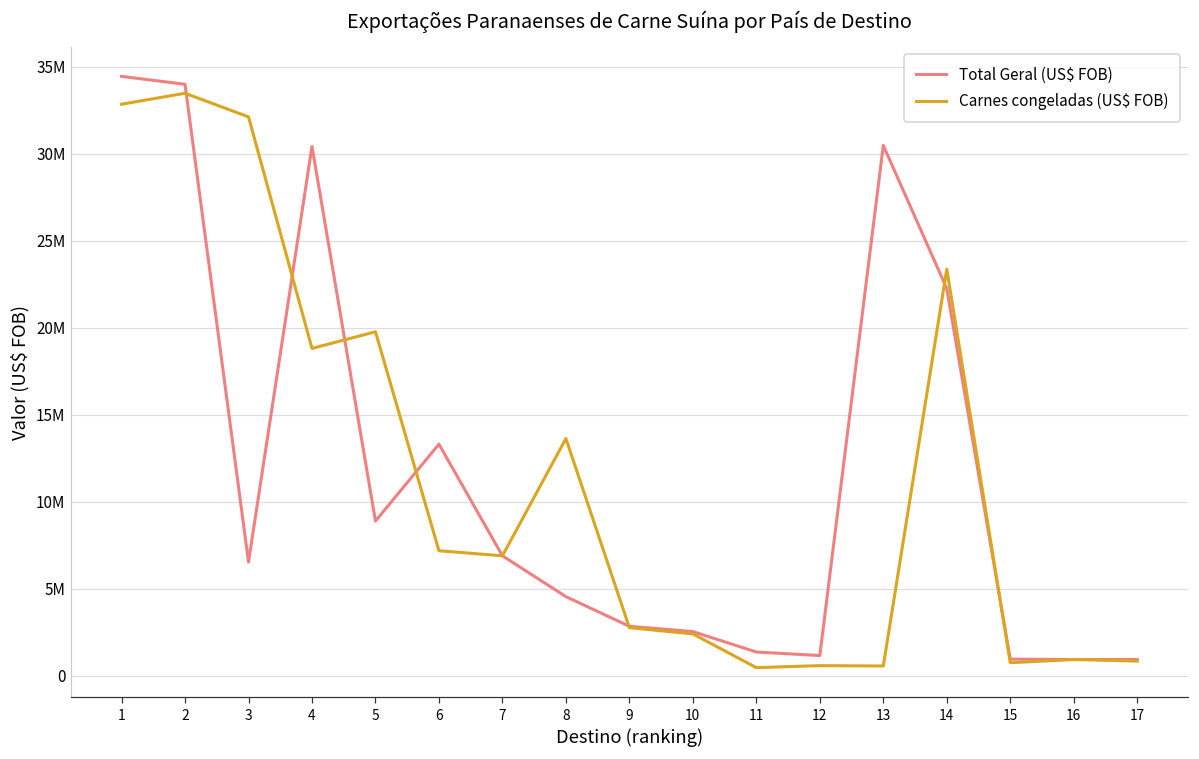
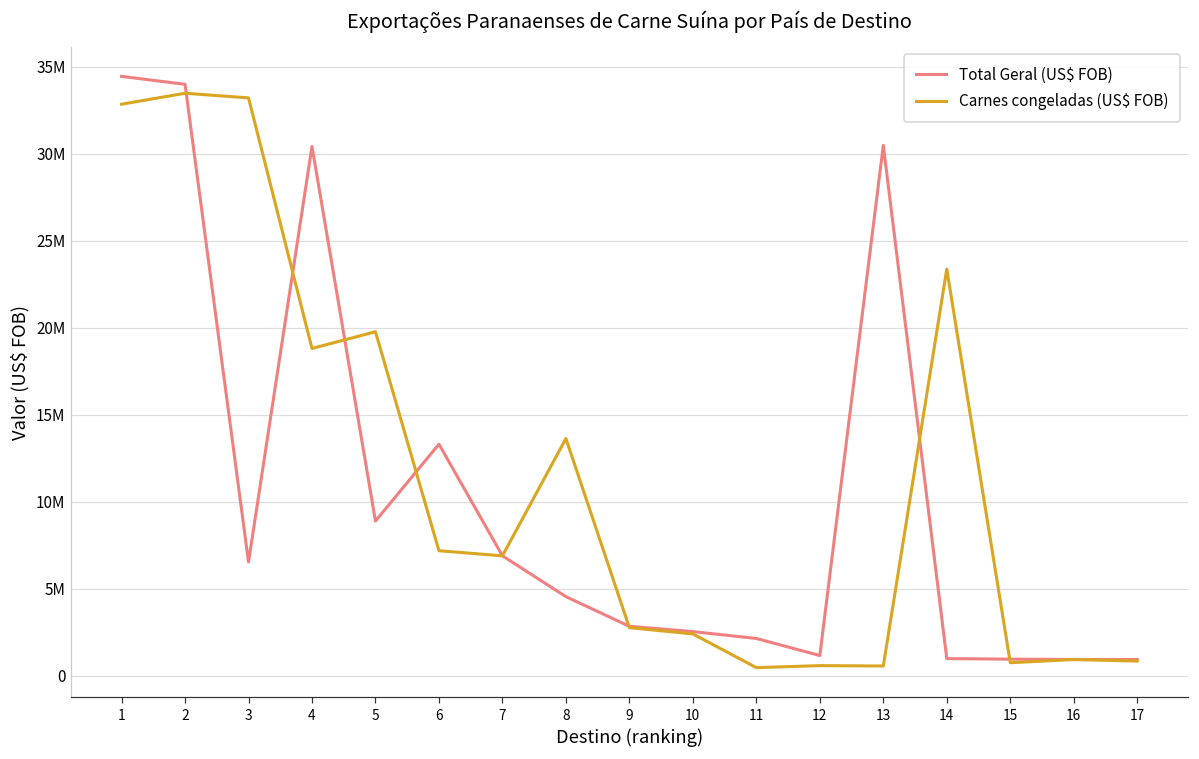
Carnes congeladas (US$ FOB), 3: 32100000 -> 33200000
Total Geral (US$ FOB), 11: 1400000 -> 2200000
Total Geral (US$ FOB), 14: 22300000 -> 1000000
